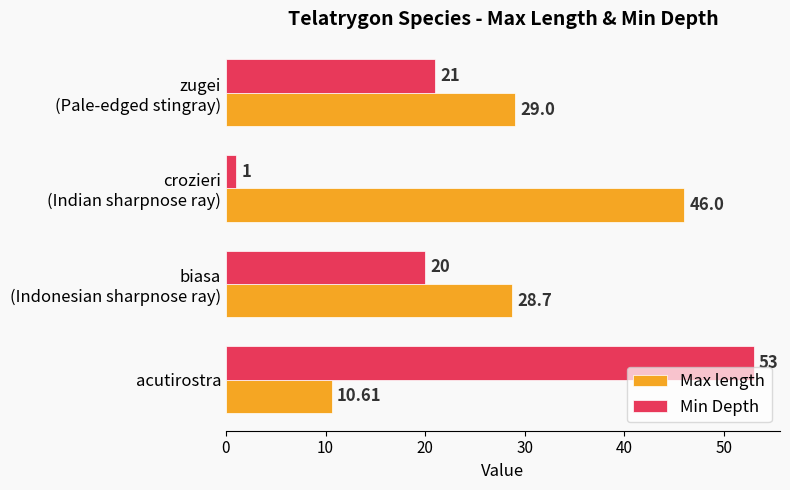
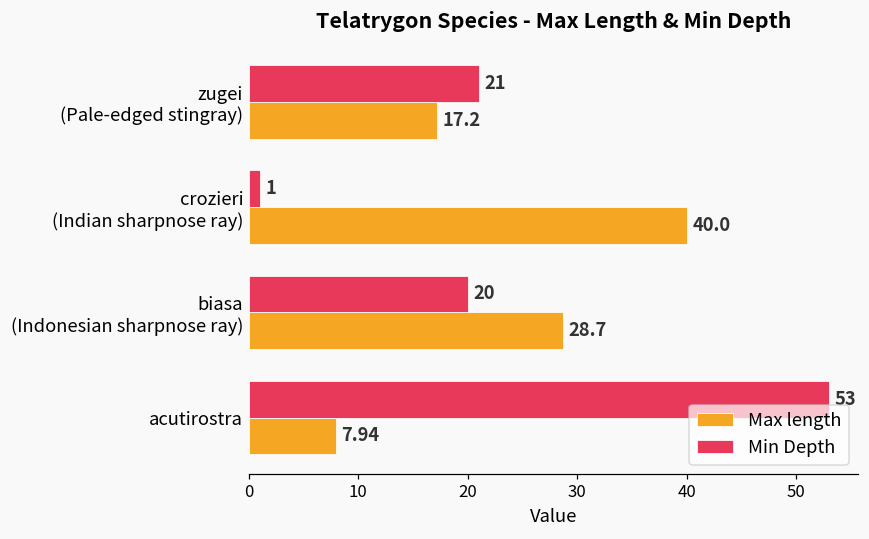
Max length, zugei (Pale-edged stingray): 29.0 -> 17.2
Max length, crozieri (Indian sharpnose ray): 46.0 -> 40.0
Max length, acutirostra: 10.61 -> 7.94
